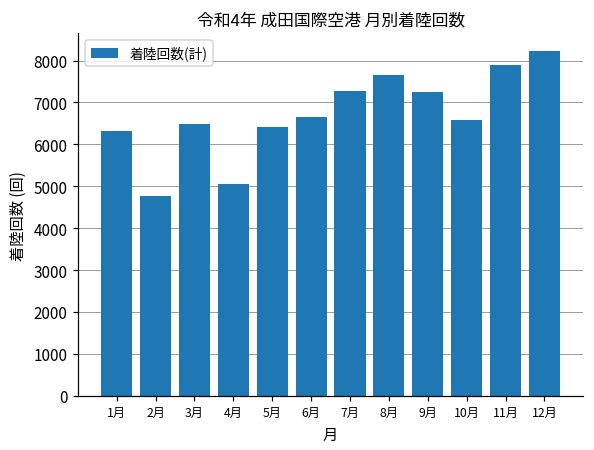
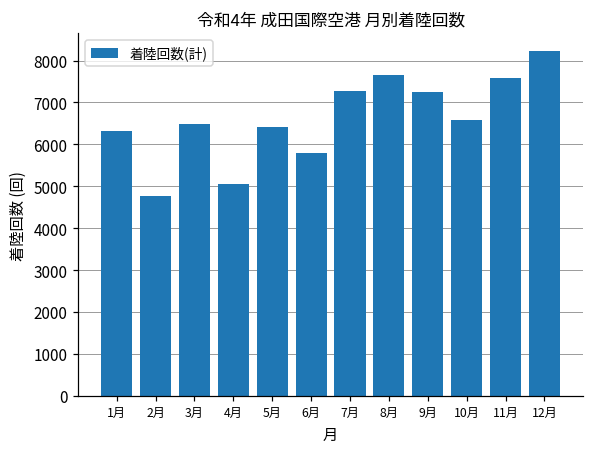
6月: 6600 -> 5800
11月: 7900 -> 7600
